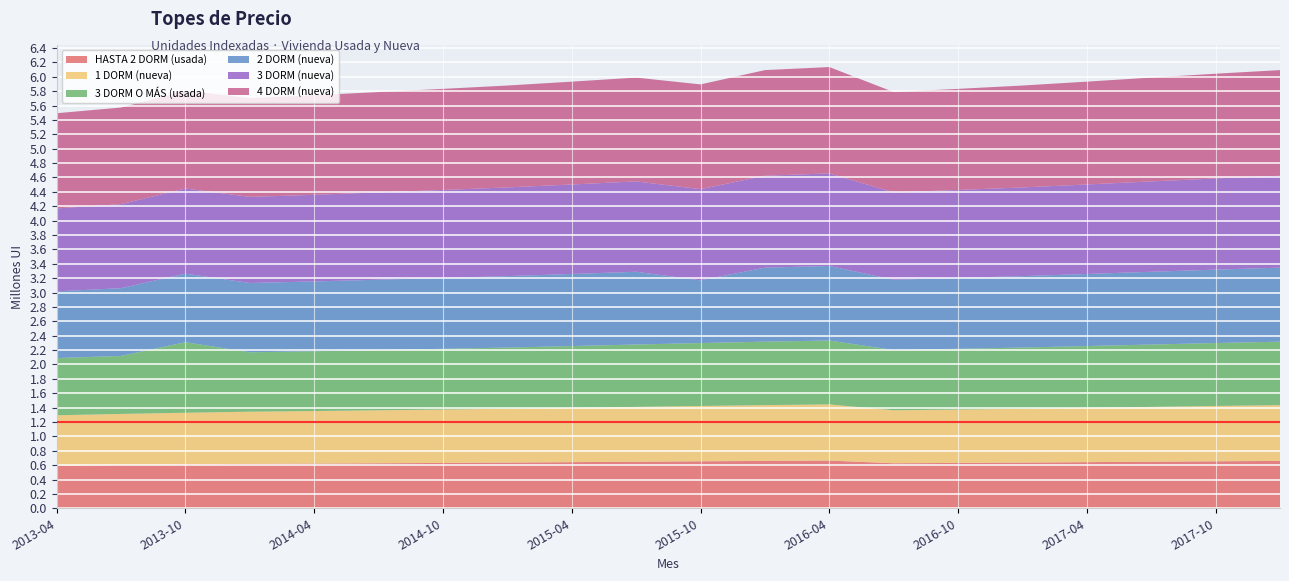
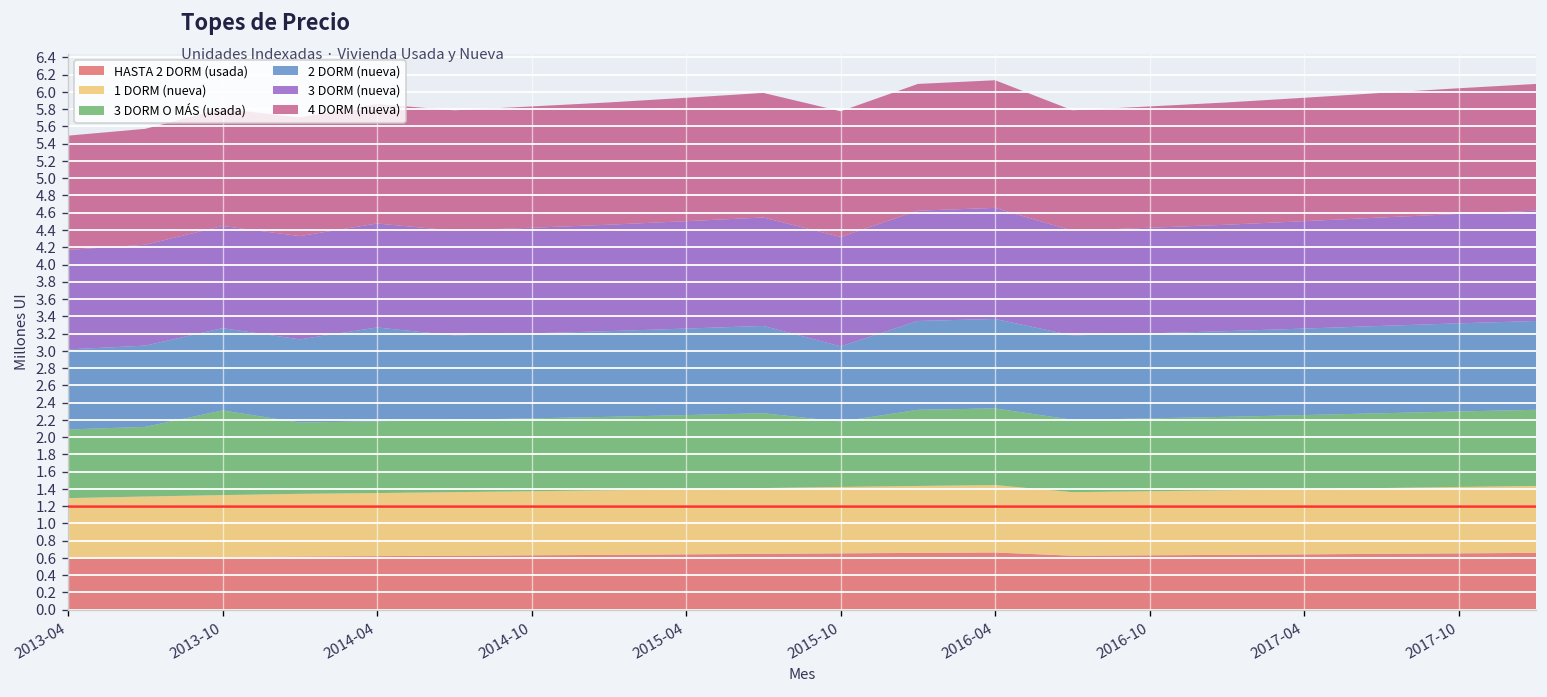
2 DORM (nueva), 2014-04: 1.0 -> 1.1
3 DORM O MÁS (usada), 2015-10: 0.9 -> 0.8
